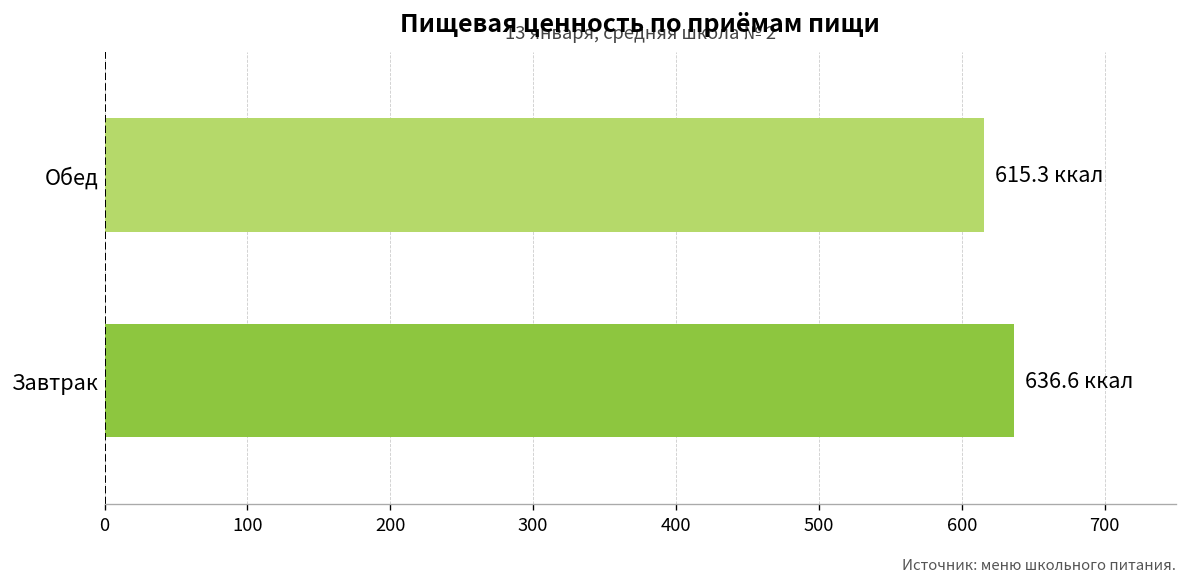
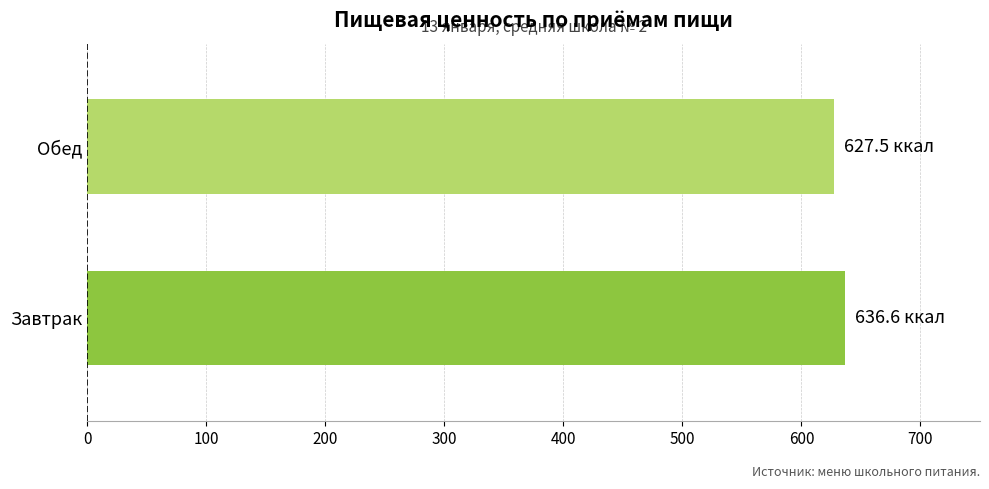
Обед: 615.3 -> 627.5
